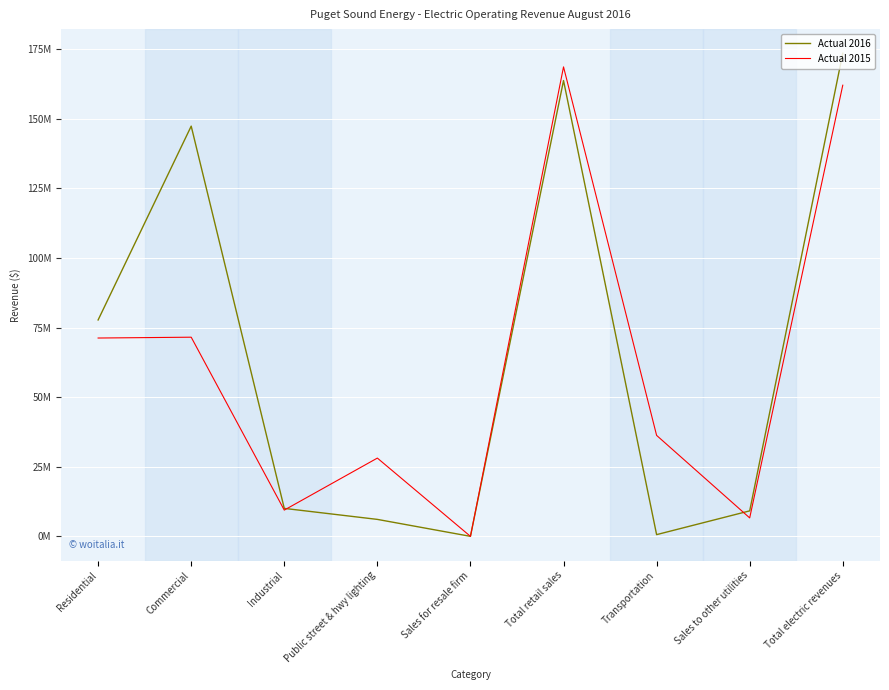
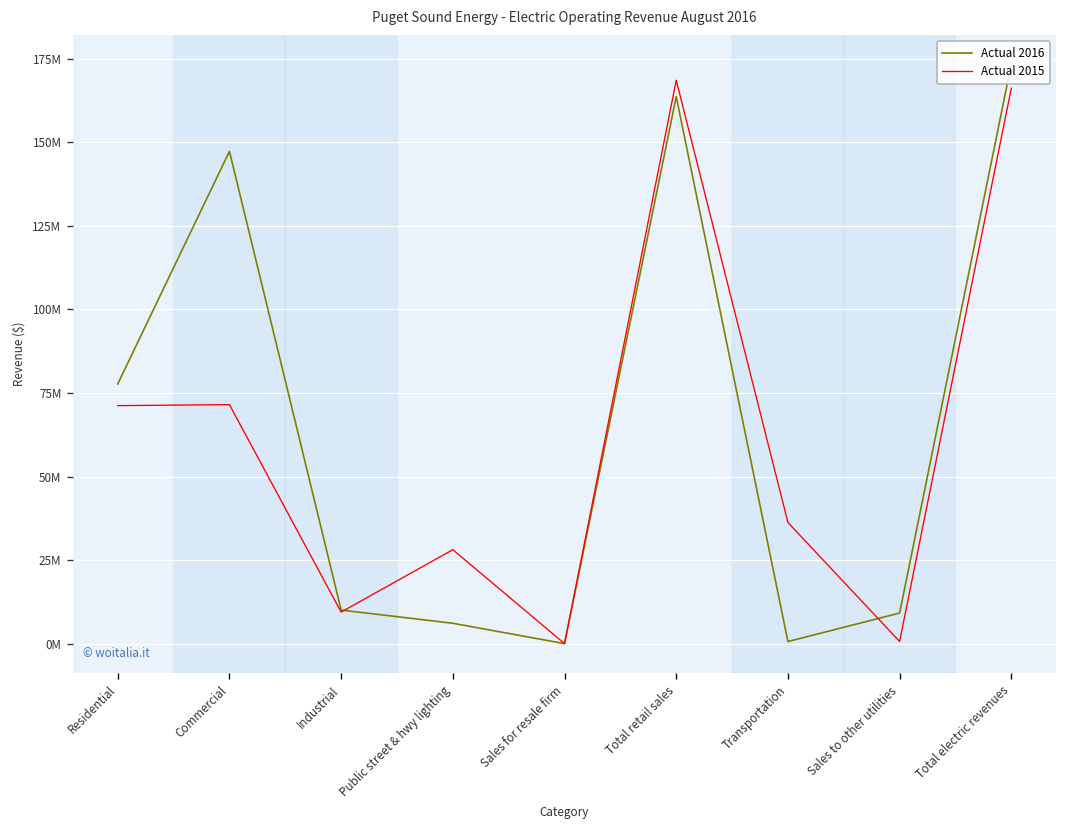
Actual 2015, Sales to other utilities: 7000000 -> 1000000
Actual 2015, Total electric revenues: 162000000 -> 166000000
